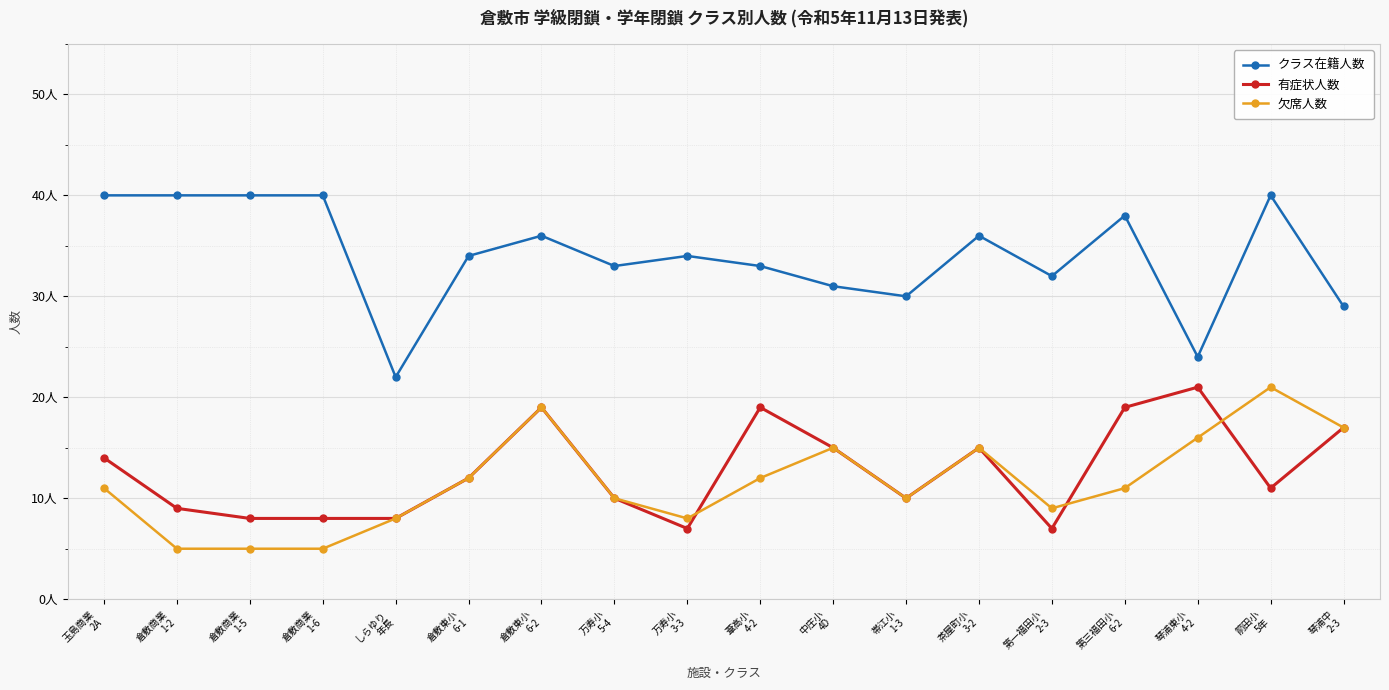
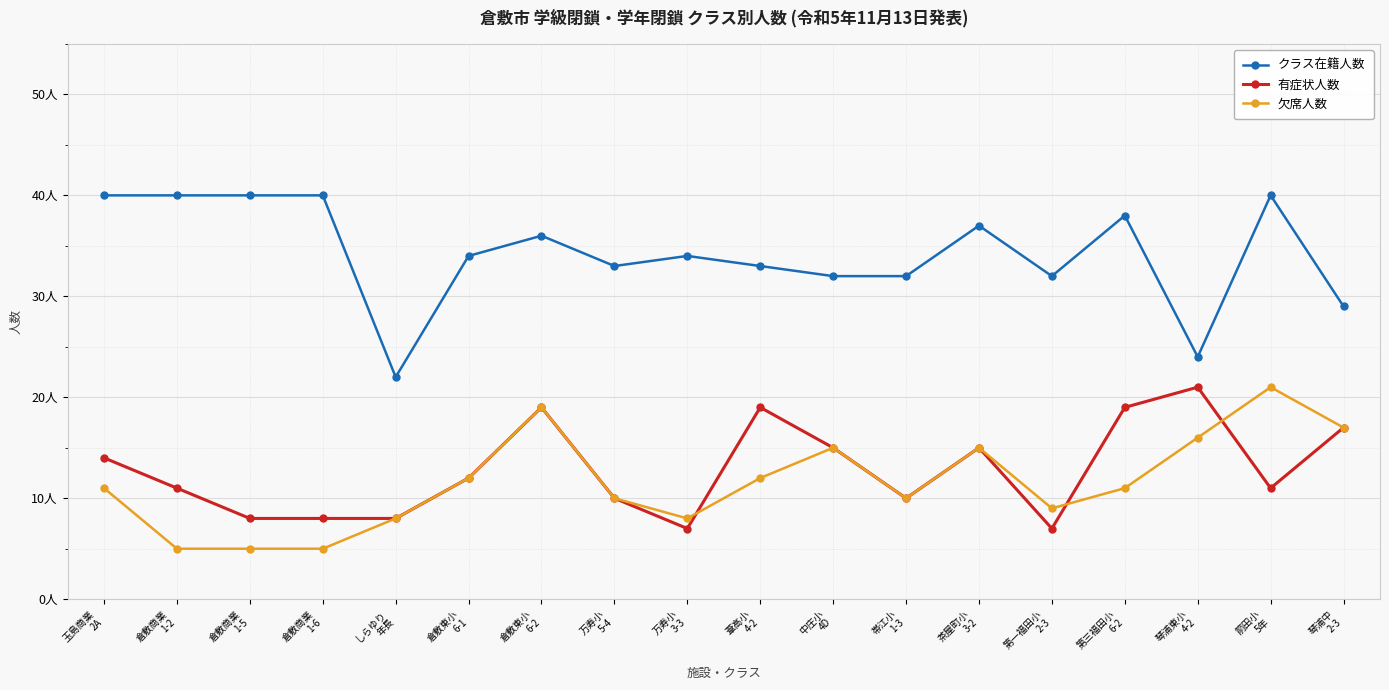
有症状人数, 倉敷商業 1-2: 9人 -> 11人
クラス在籍人数, 中庄小 4D: 31人 -> 32人
クラス在籍人数, 帯江小 1-3: 30人 -> 32人
クラス在籍人数, 茶屋町小 3-2: 36人 -> 37人
